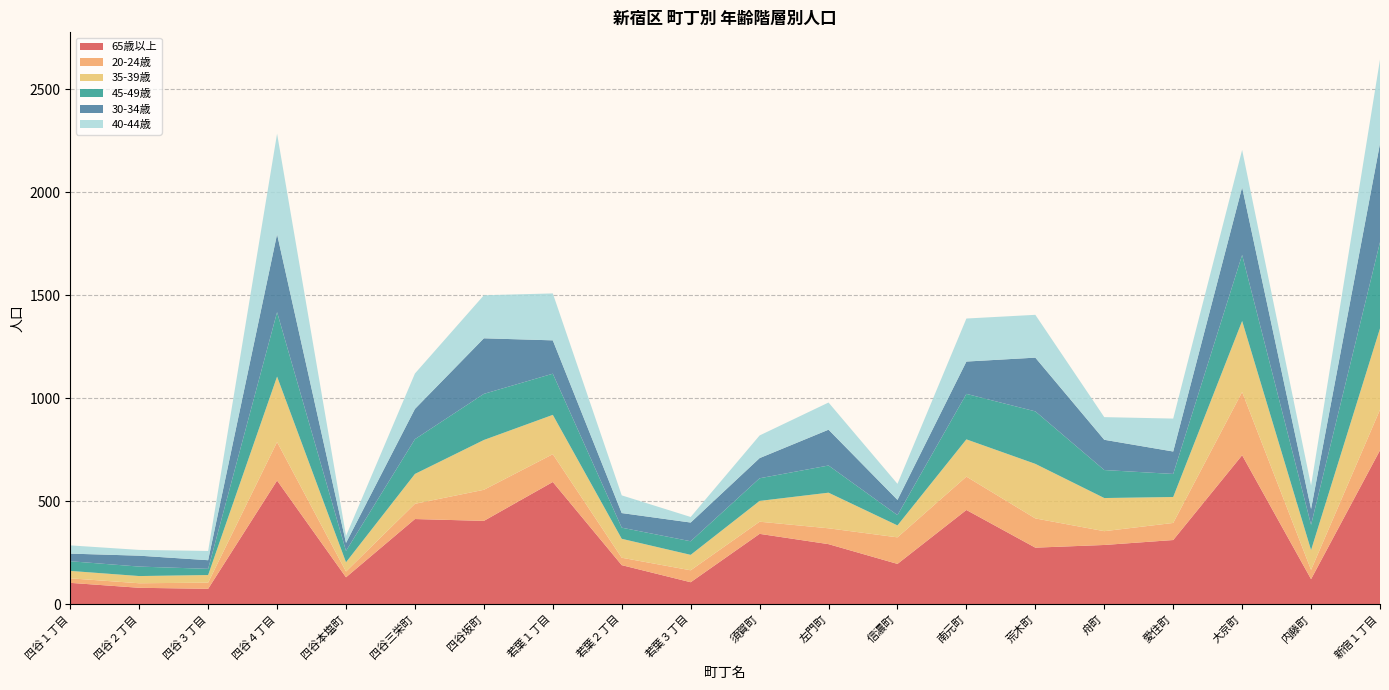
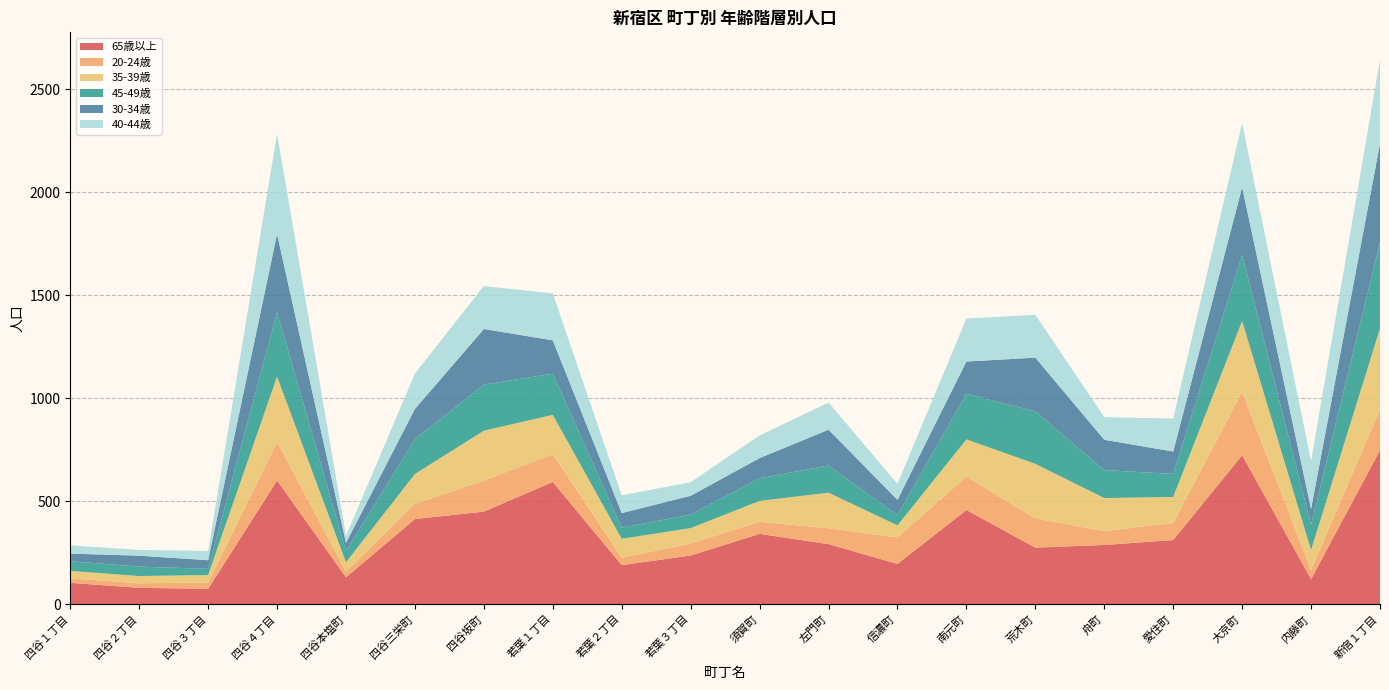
65歳以上, 四谷坂町: 400 -> 450
65歳以上, 若葉３丁目: 110 -> 240
40-44歳, 若葉３丁目: 30 -> 70
40-44歳, 大京町: 180 -> 310
40-44歳, 内藤町: 110 -> 230
